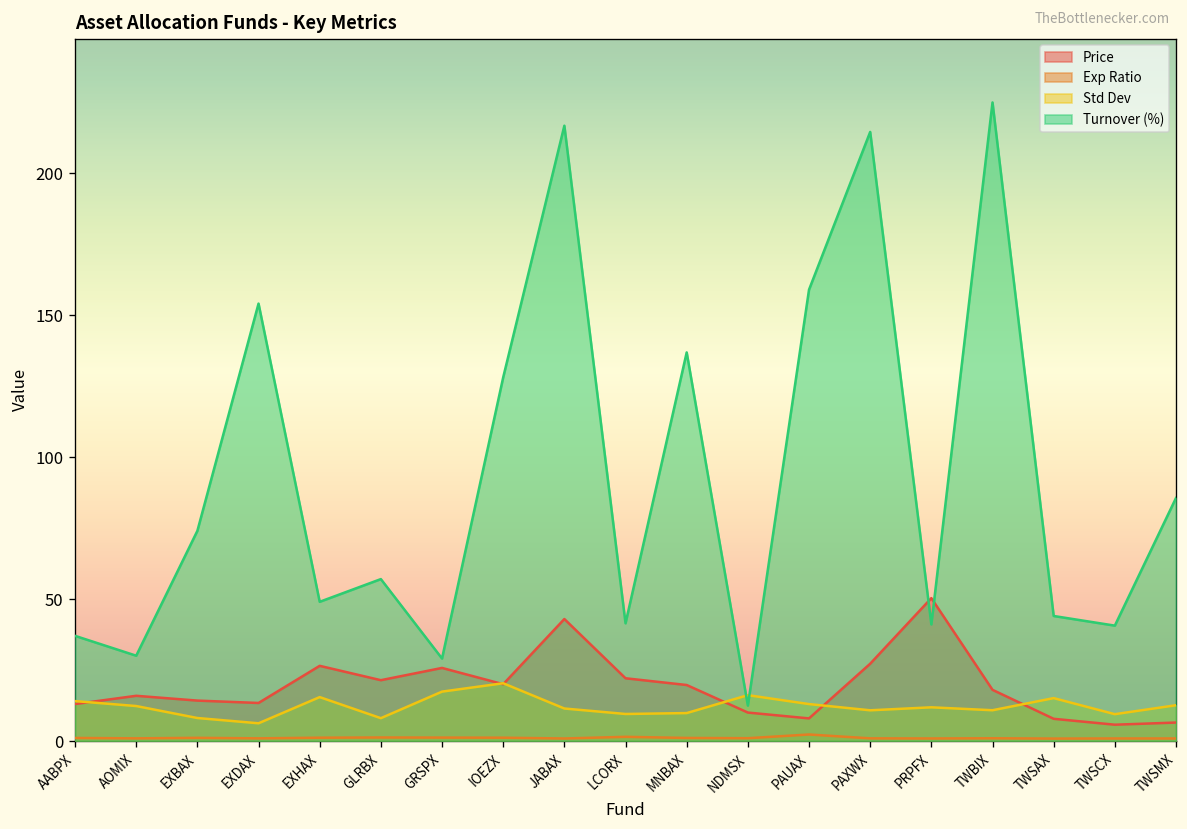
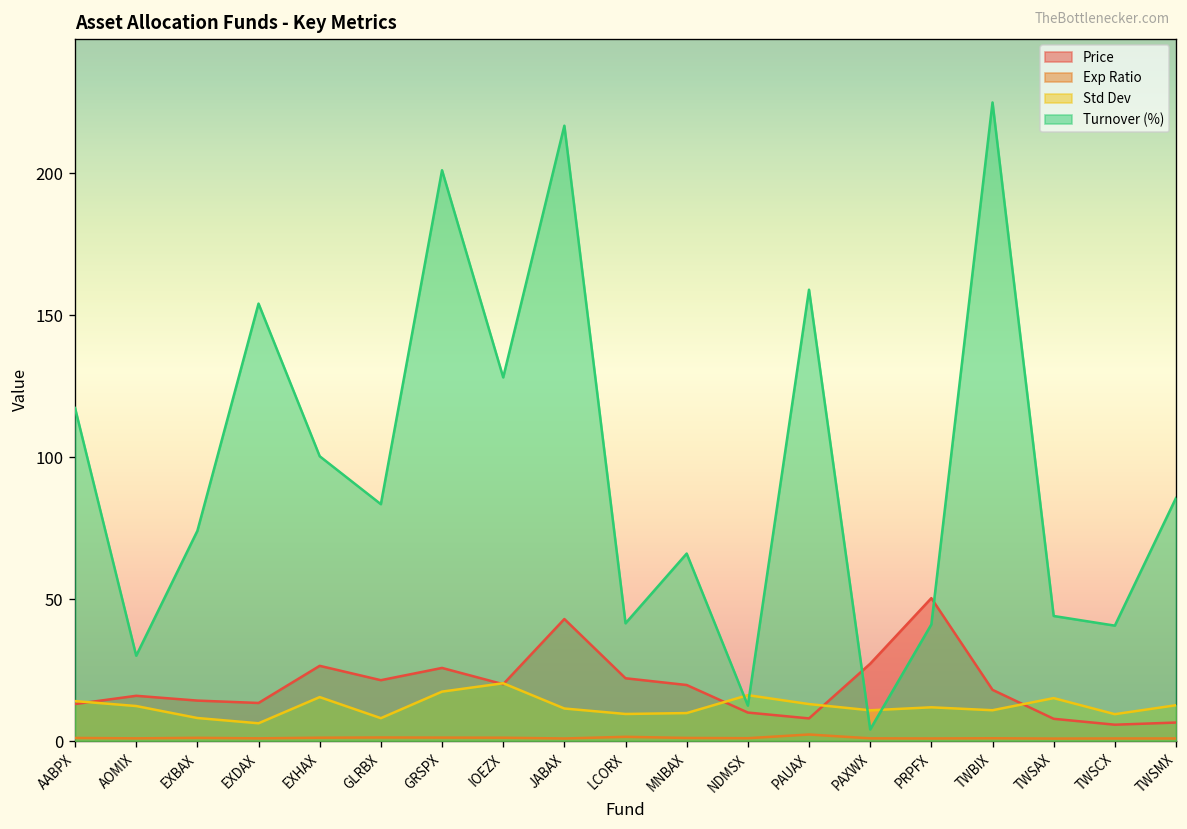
Turnover (%), AABPX: 37 -> 117
Turnover (%), EXHAX: 49 -> 100
Turnover (%), GLRBX: 57 -> 83
Turnover (%), GRSPX: 29 -> 201
Turnover (%), MNBAX: 137 -> 66
Turnover (%), PAXWX: 215 -> 4
